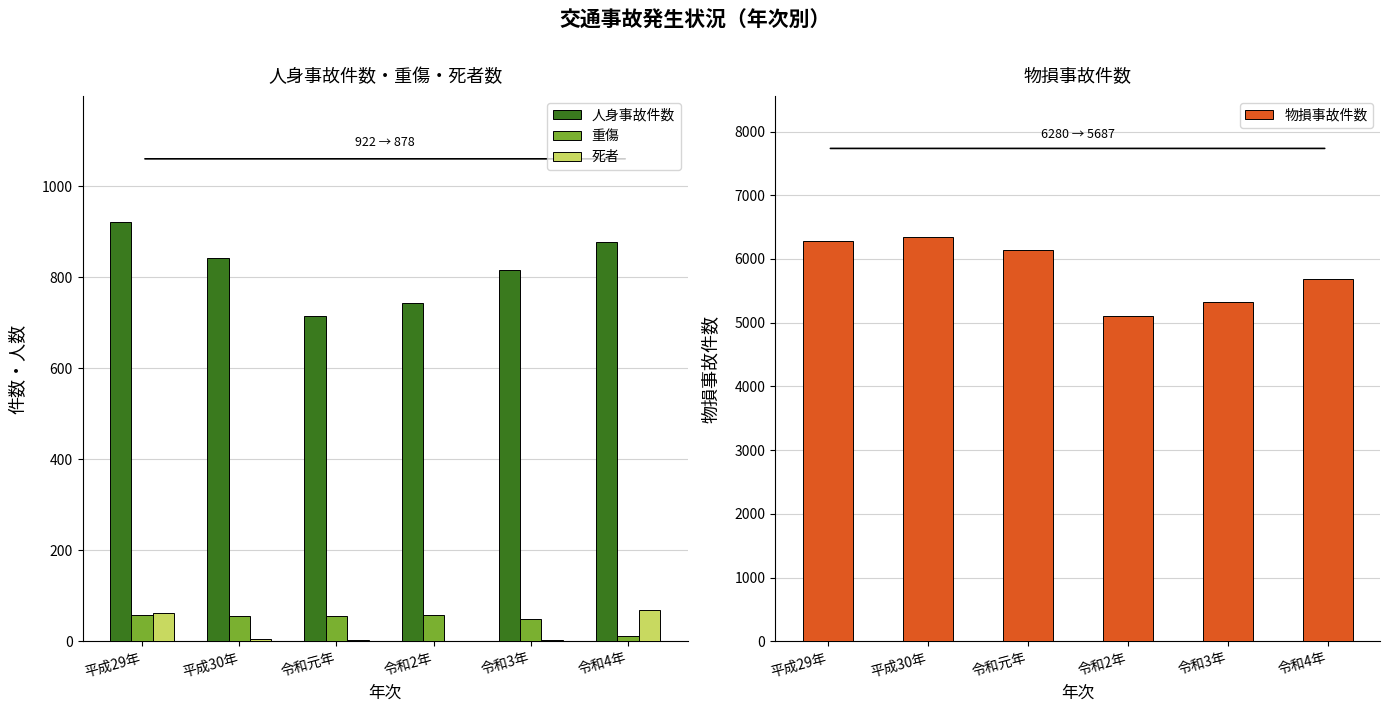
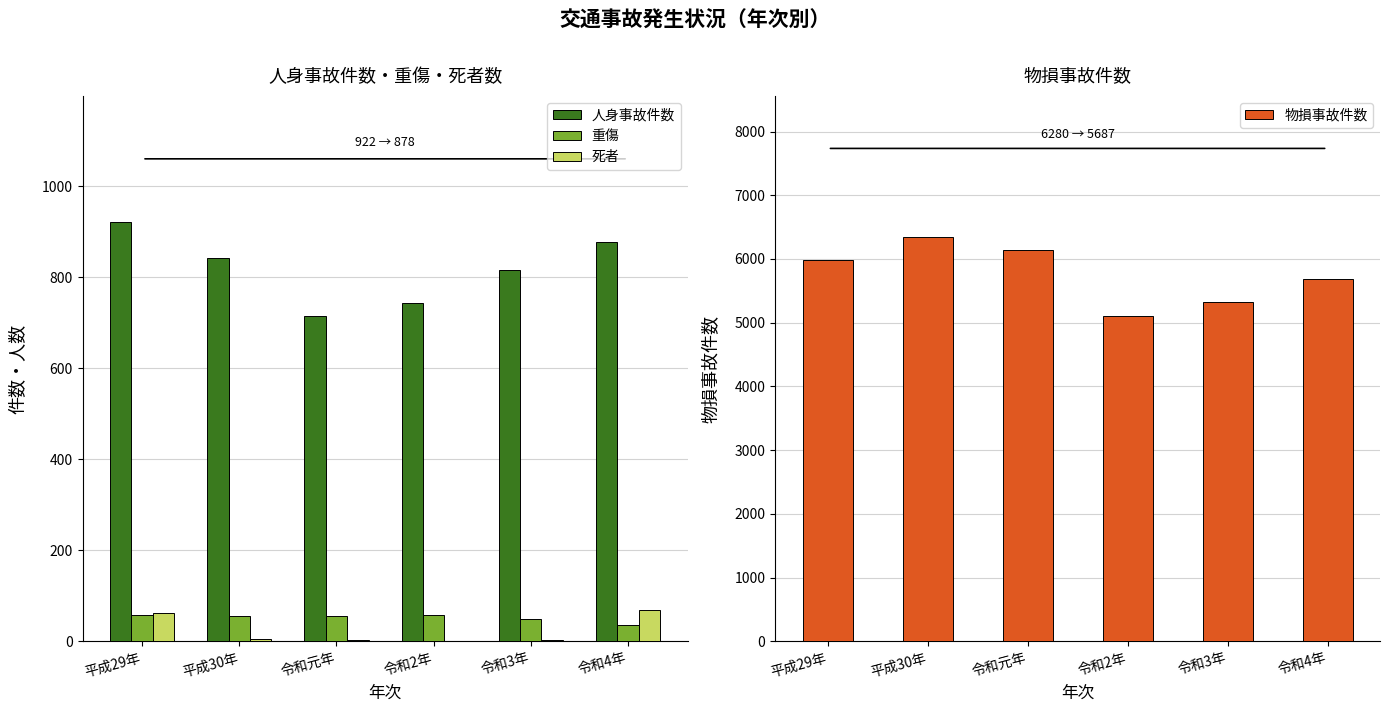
人身事故件数・重傷・死者数, 重傷, 令和4年: 10 -> 40
物損事故件数, 平成29年: 6300 -> 6000
